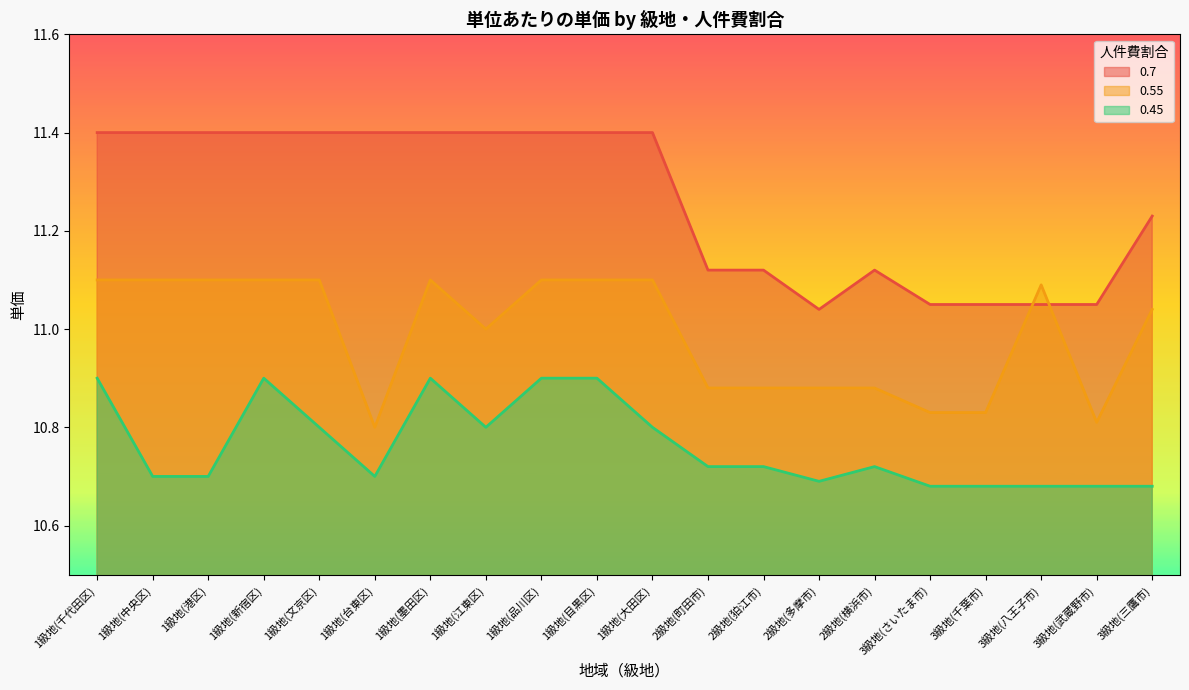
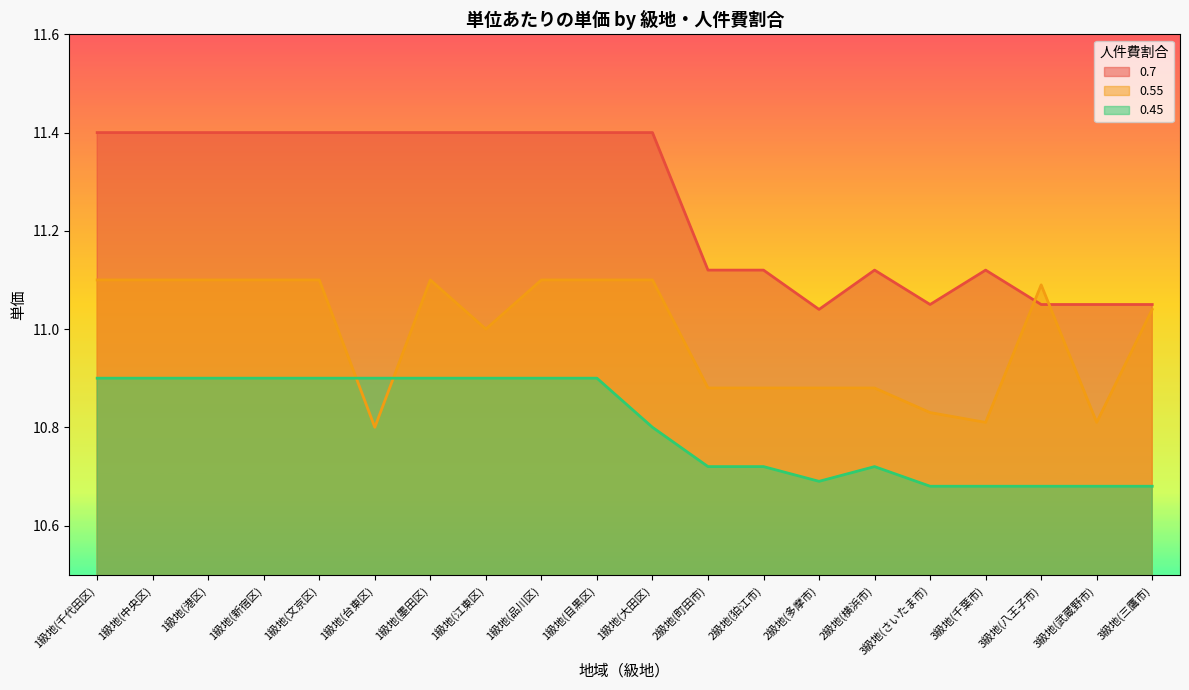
0.45, 1級地(中央区): 10.7 -> 10.9
0.45, 1級地(港区): 10.7 -> 10.9
0.45, 1級地(文京区): 10.8 -> 10.9
0.45, 1級地(台東区): 10.7 -> 10.9
0.45, 1級地(江東区): 10.8 -> 10.9
0.7, 3級地(千葉市): 11.05 -> 11.12
0.55, 3級地(千葉市): 10.83 -> 10.81
0.7, 3級地(三鷹市): 11.23 -> 11.05
